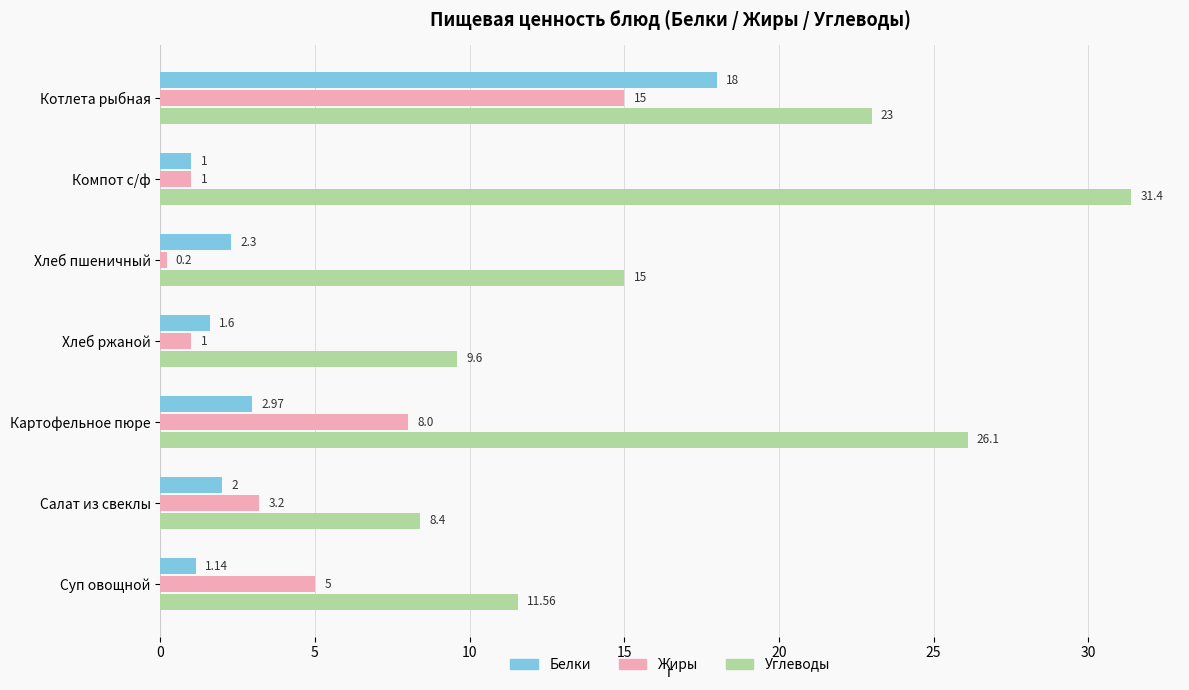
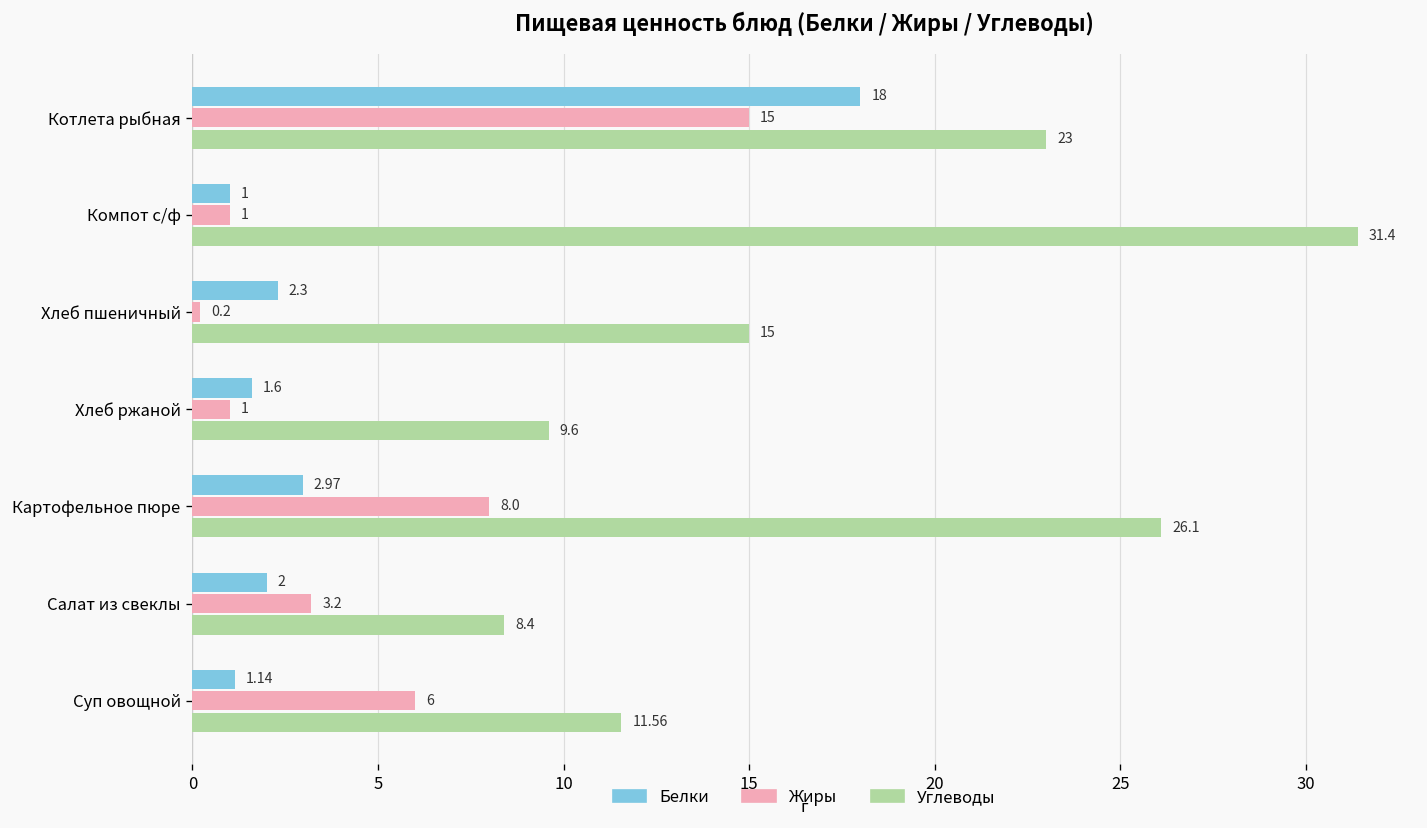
Жиры, Суп овощной: 5 -> 6
